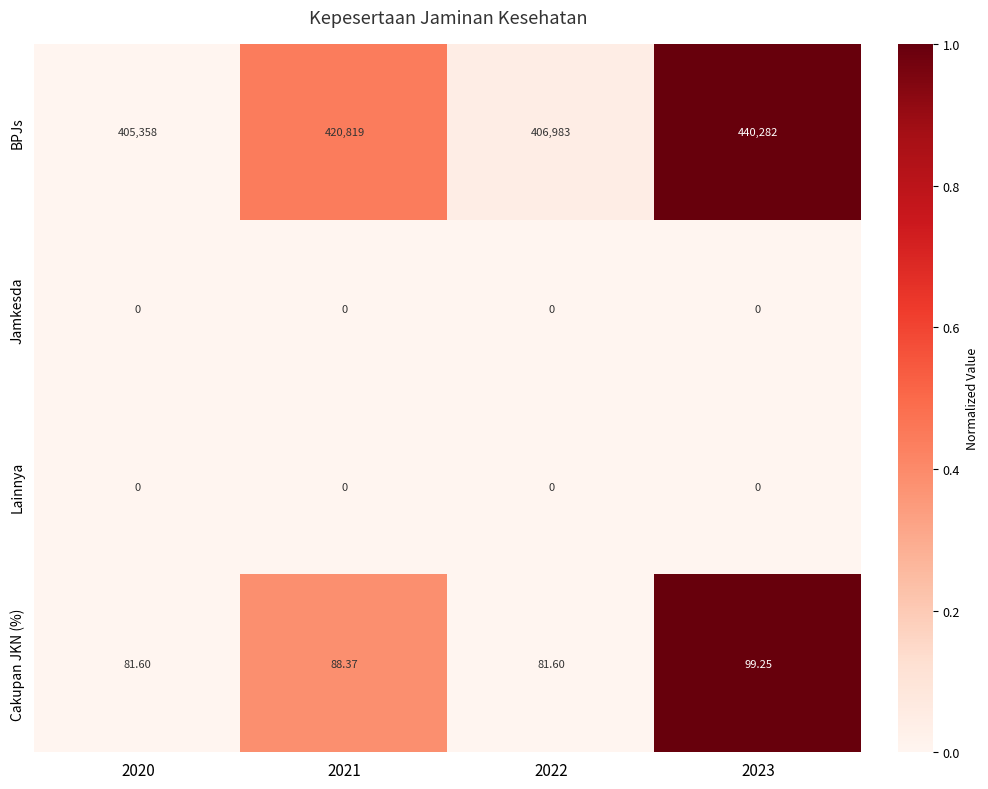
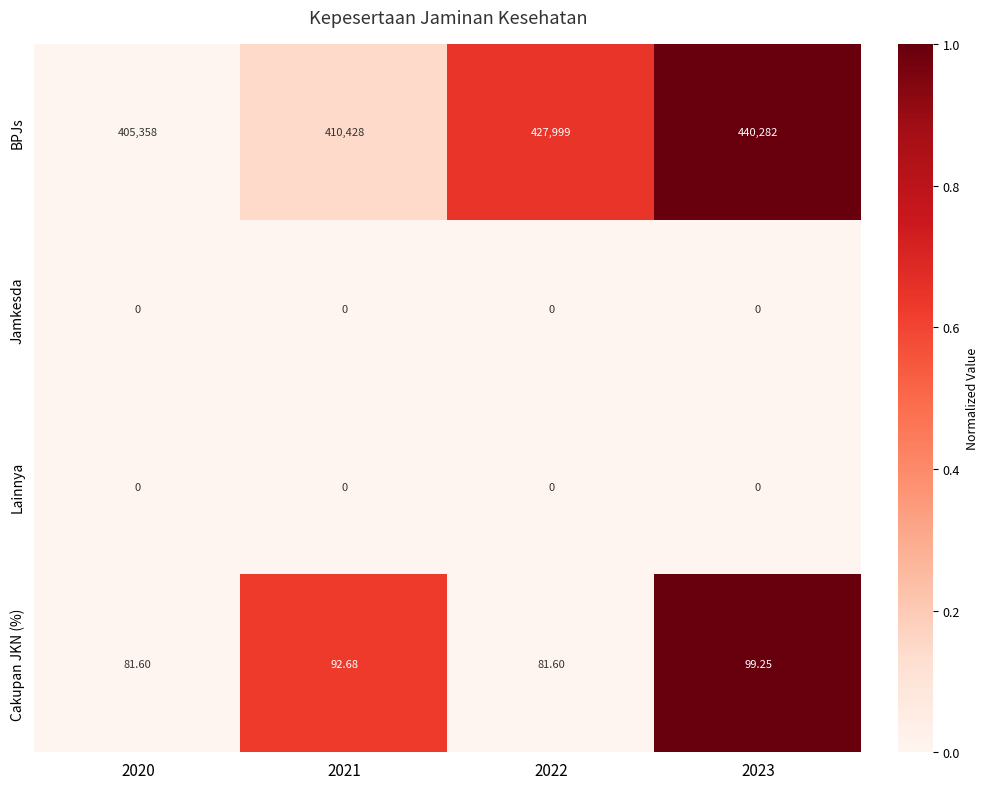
BPJs, 2021: 420,819 -> 410,428
BPJs, 2022: 406,983 -> 427,999
Cakupan JKN (%), 2021: 88.37 -> 92.68
